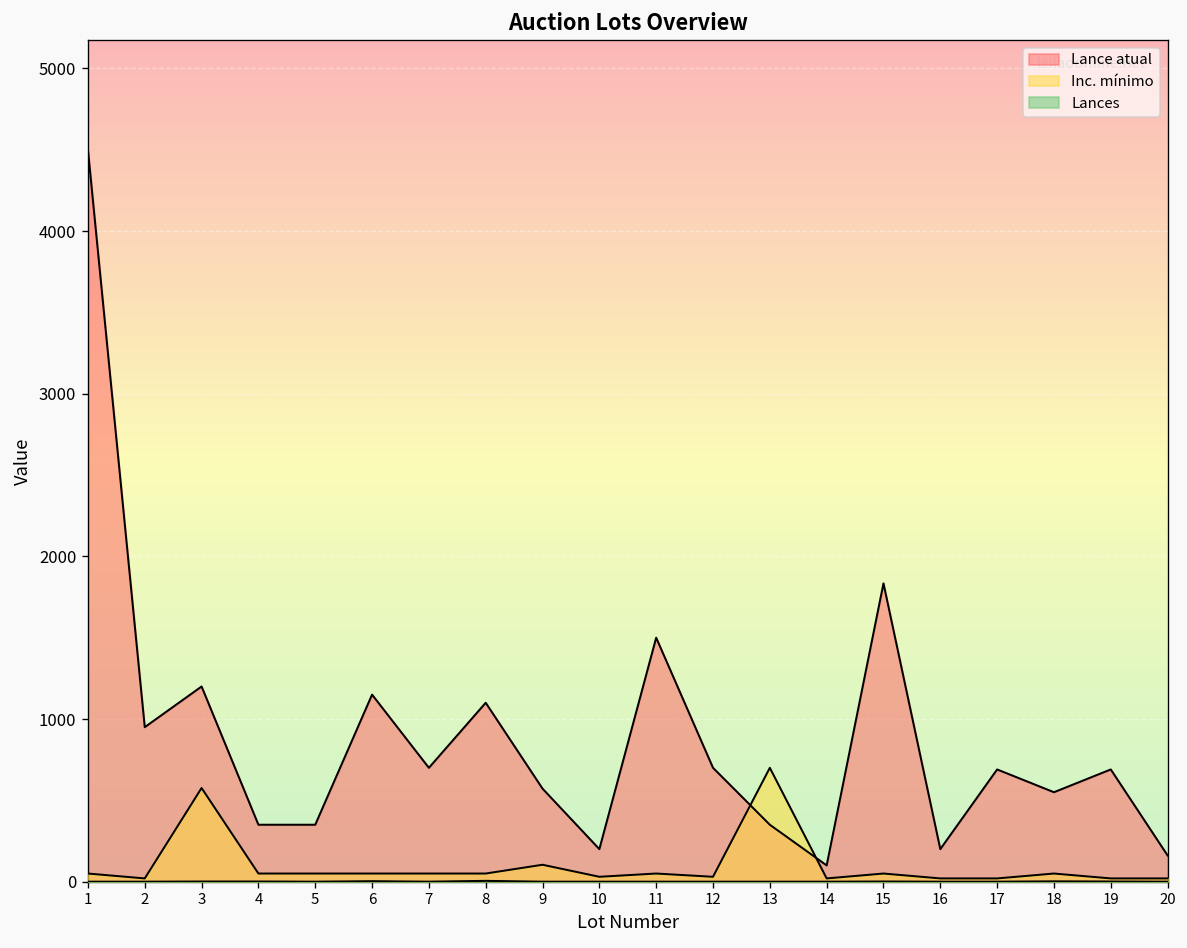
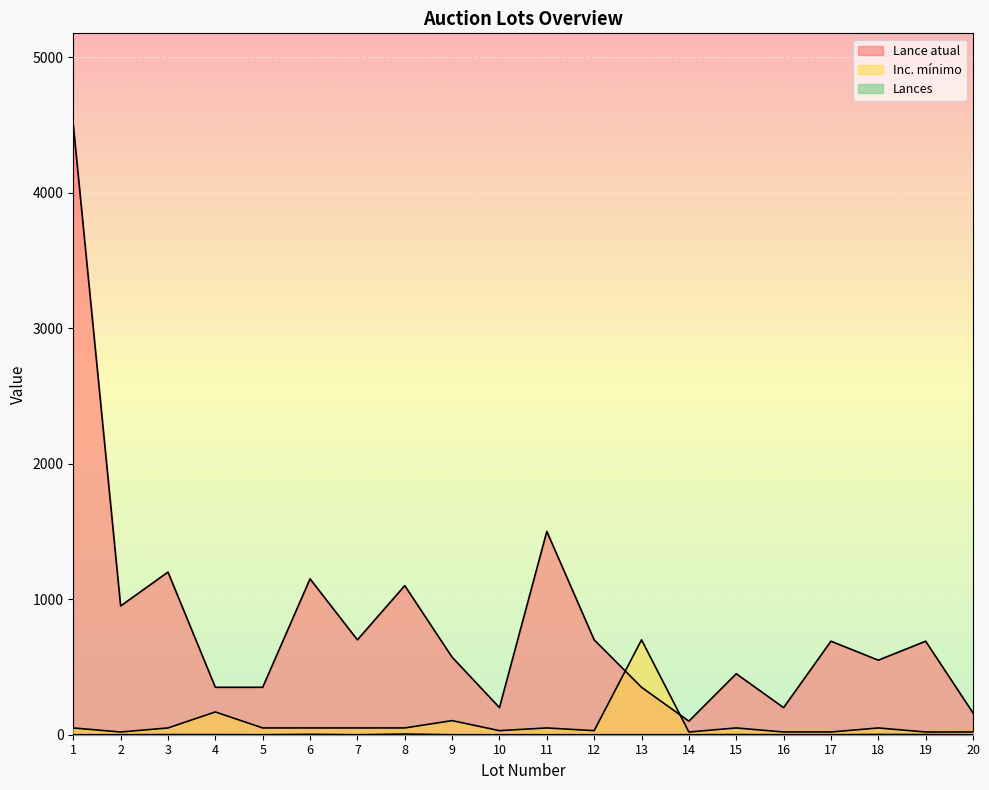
Inc. mínimo, 3: 580 -> 50
Inc. mínimo, 4: 50 -> 170
Lance atual, 15: 1830 -> 450
